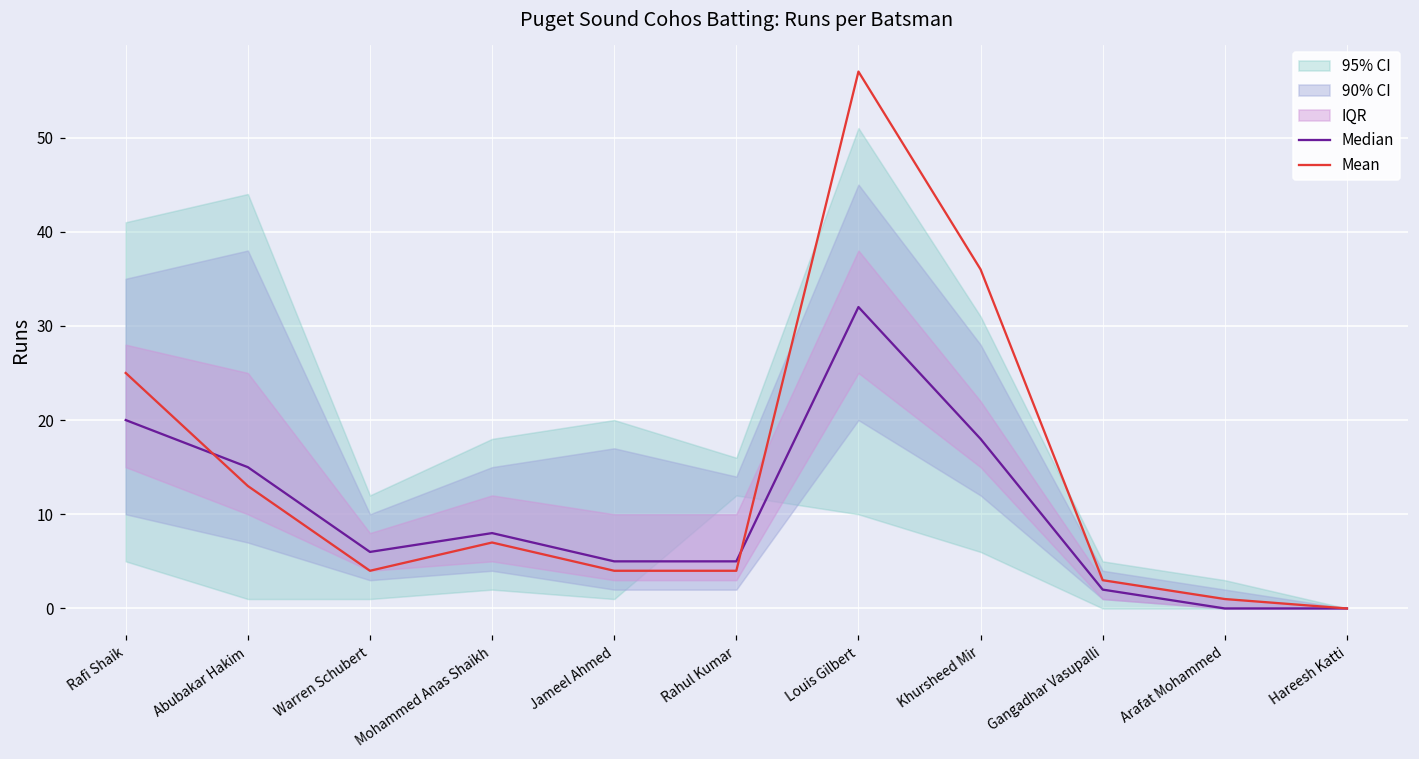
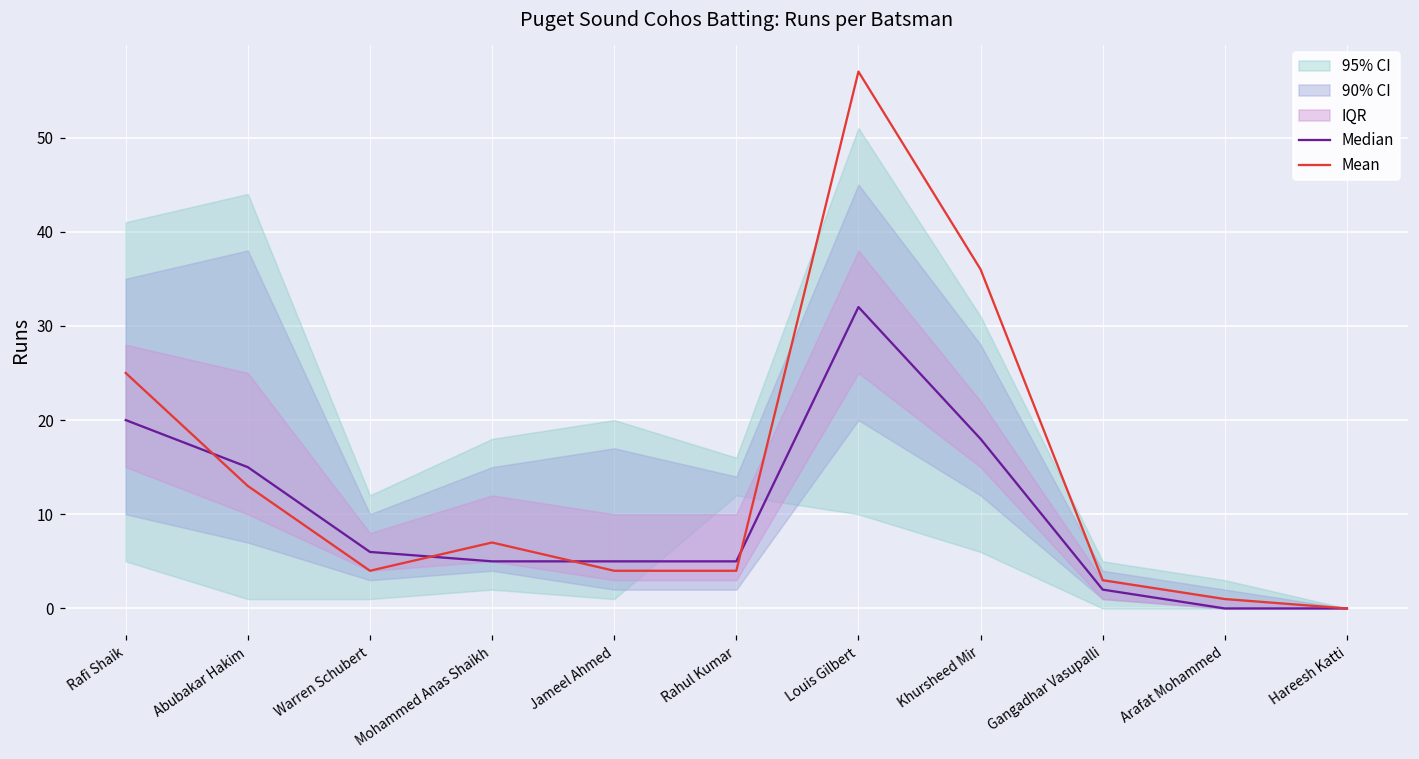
Median, Mohammed Anas Shaikh: 8 -> 5
